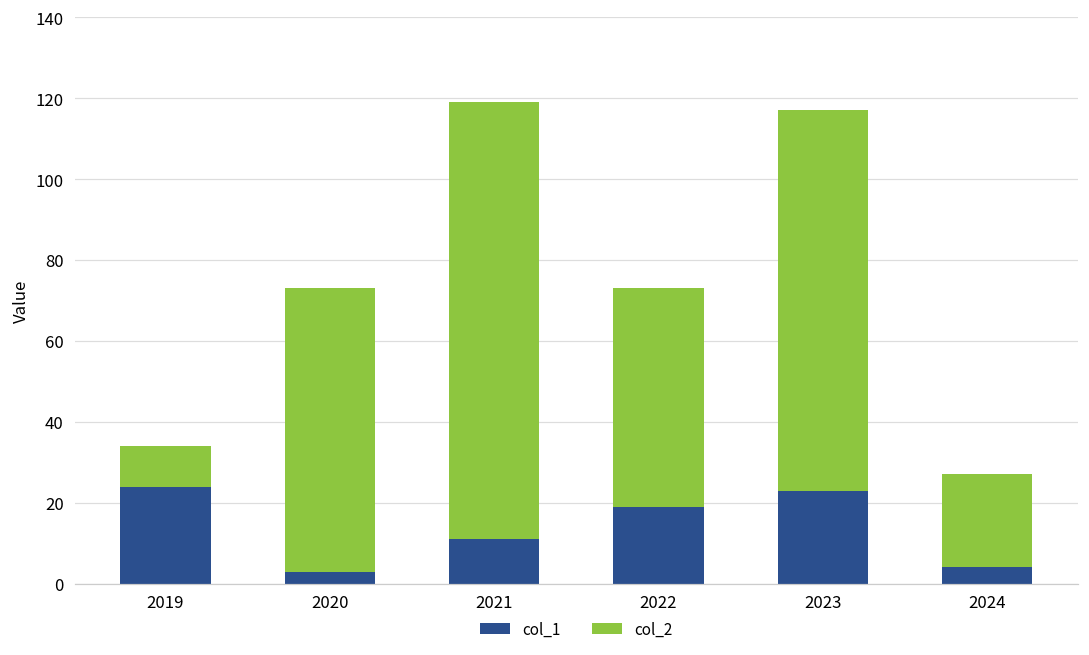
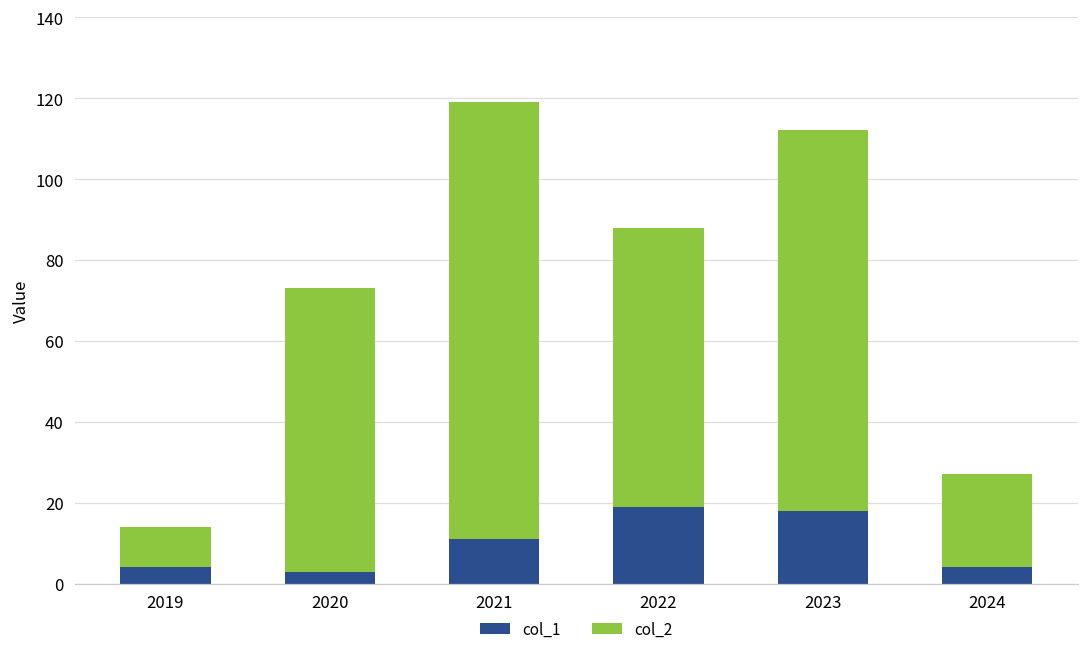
col_1, 2019: 24 -> 4
col_2, 2022: 54 -> 69
col_1, 2023: 23 -> 18
